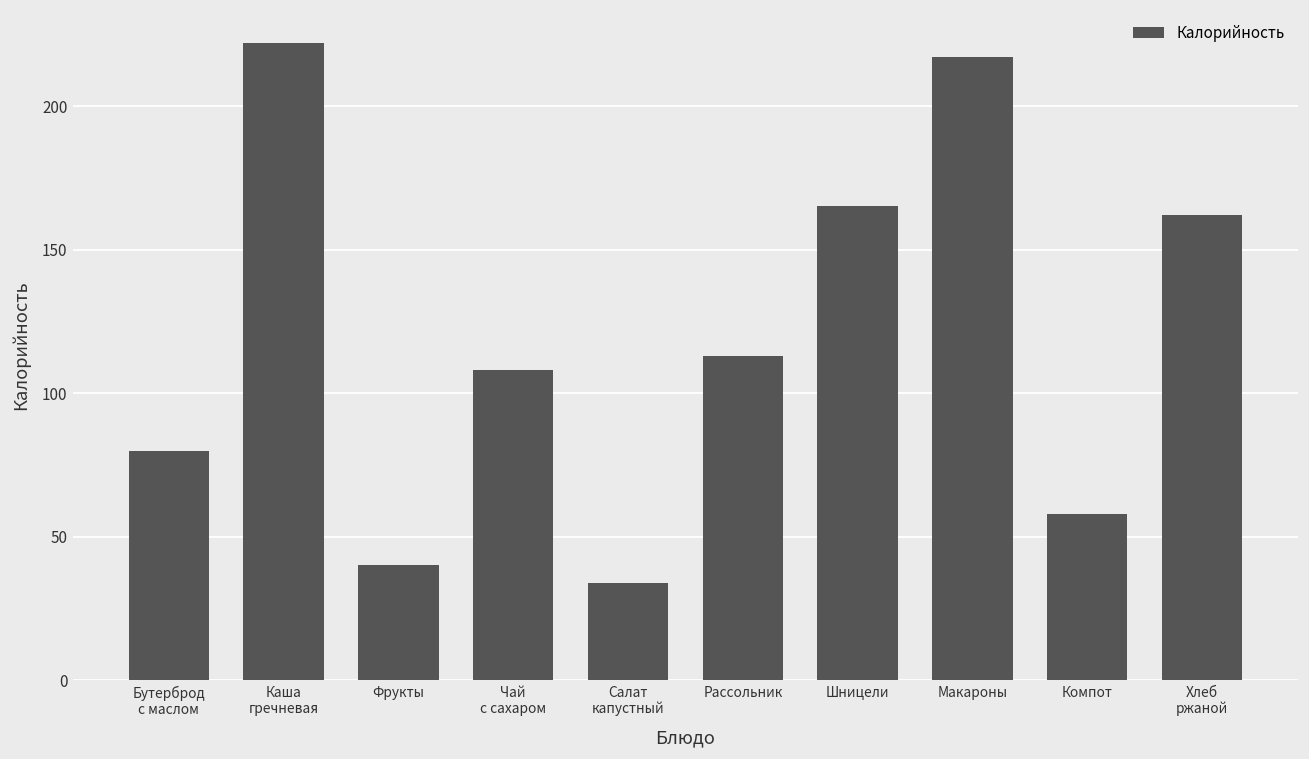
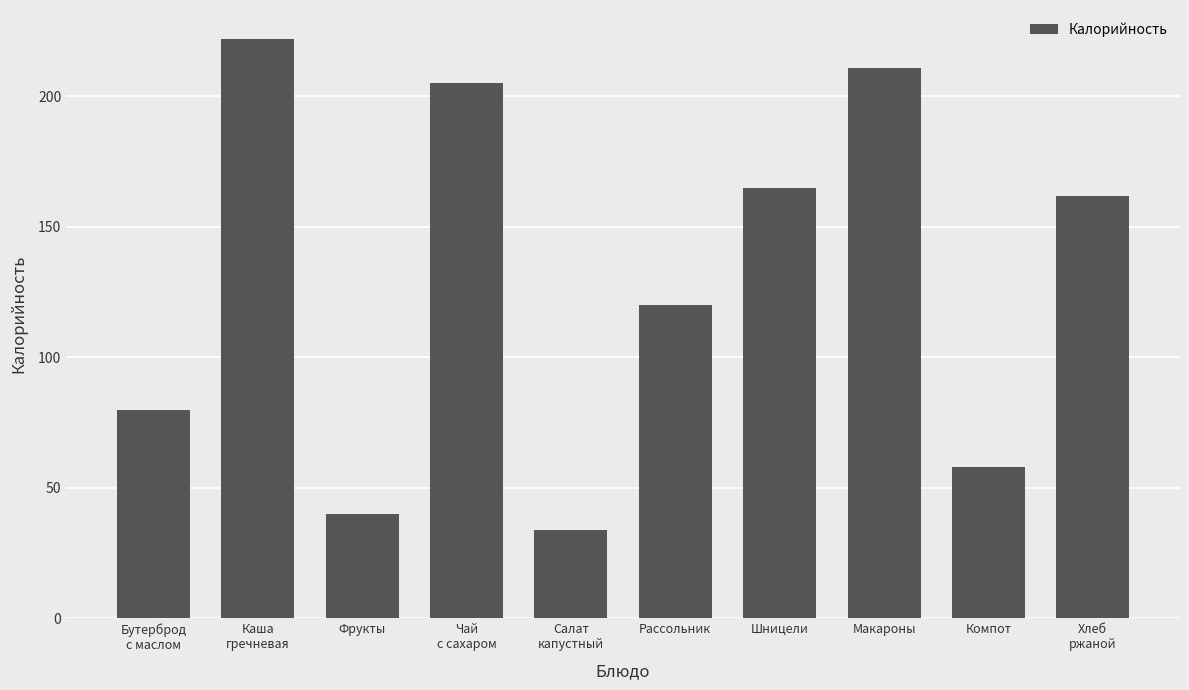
Чай с сахаром: 108 -> 205
Рассольник: 113 -> 120
Макароны: 217 -> 211
